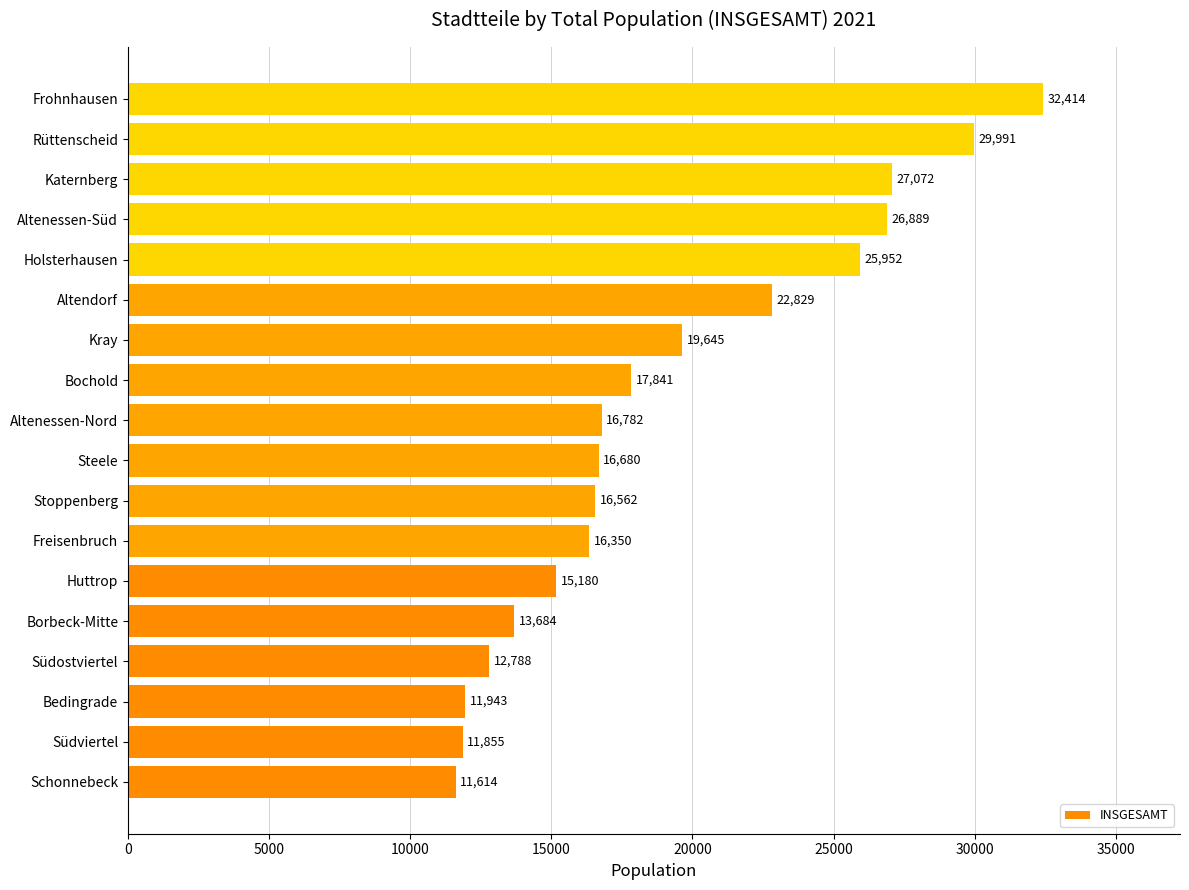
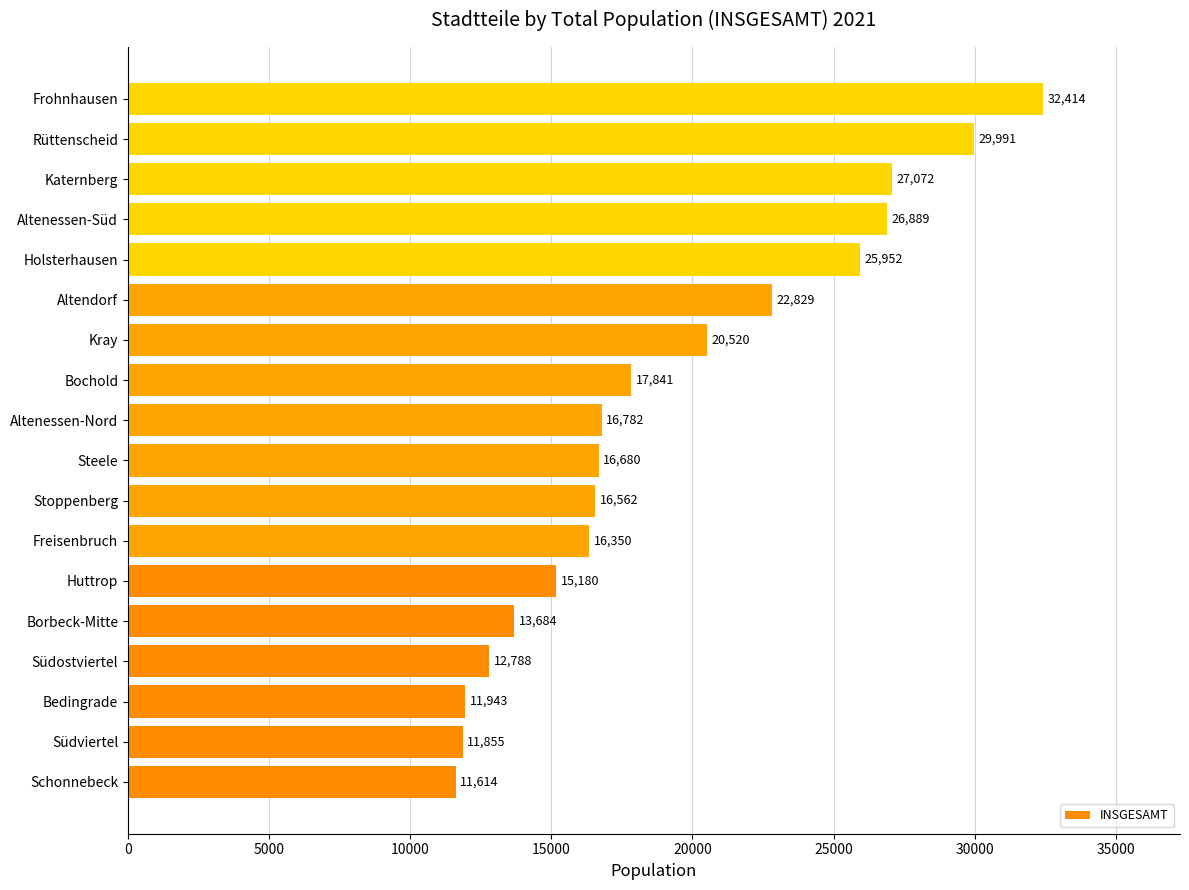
Kray: 19,645 -> 20,520
